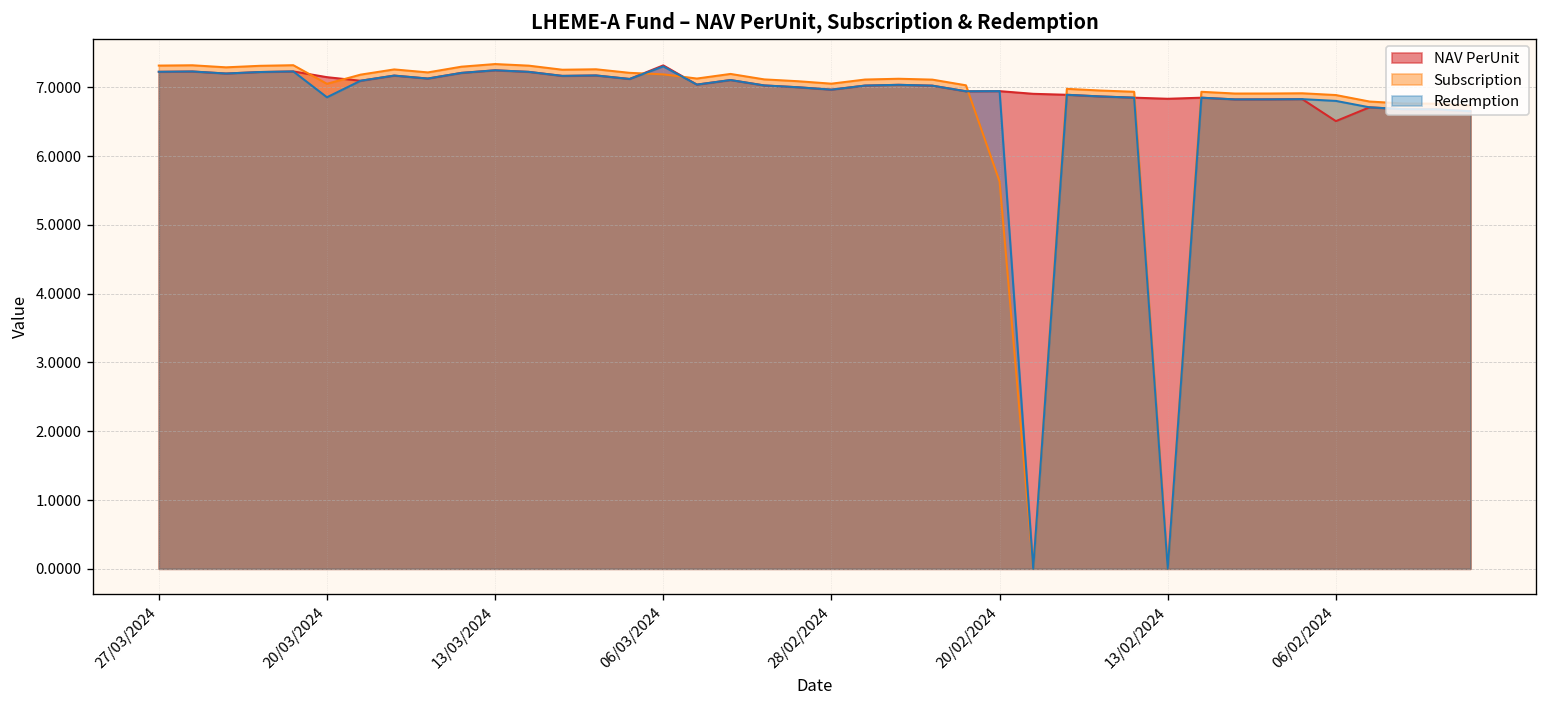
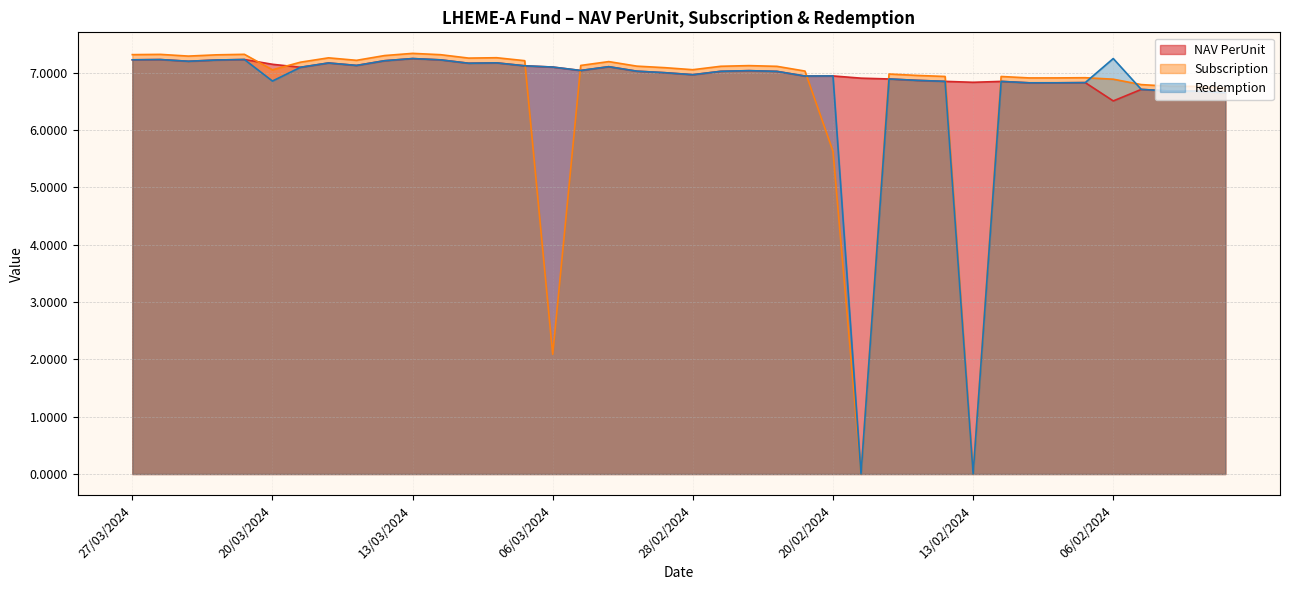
NAV PerUnit, 06/03/2024: 7.3 -> 7.1
Subscription, 06/03/2024: 7.2 -> 2.1
Redemption, 06/03/2024: 7.3 -> 7.1
Redemption, 06/02/2024: 6.8 -> 7.2
